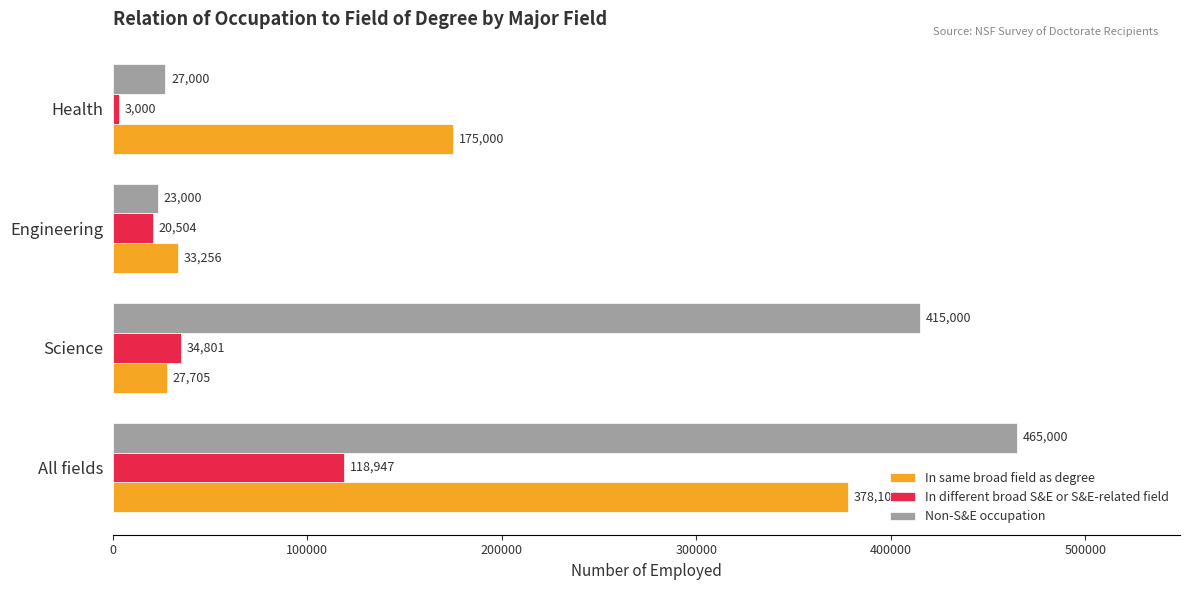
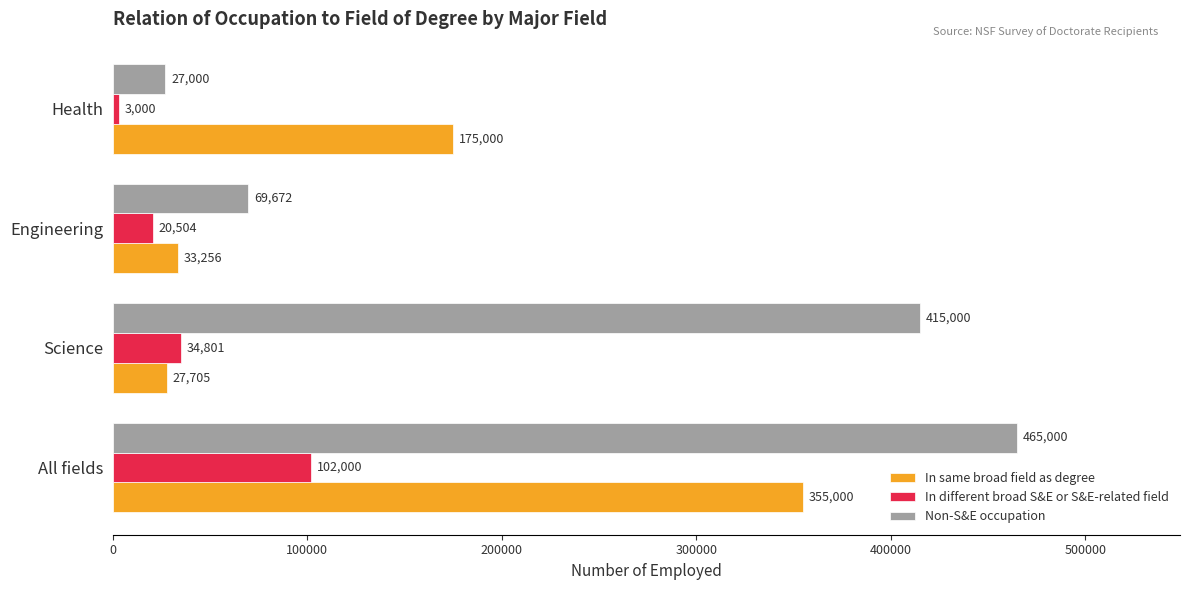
Non-S&E occupation, Engineering: 23,000 -> 69,672
In different broad S&E or S&E-related field, All fields: 118,947 -> 102,000
In same broad field as degree, All fields: 378,106 -> 355,000
